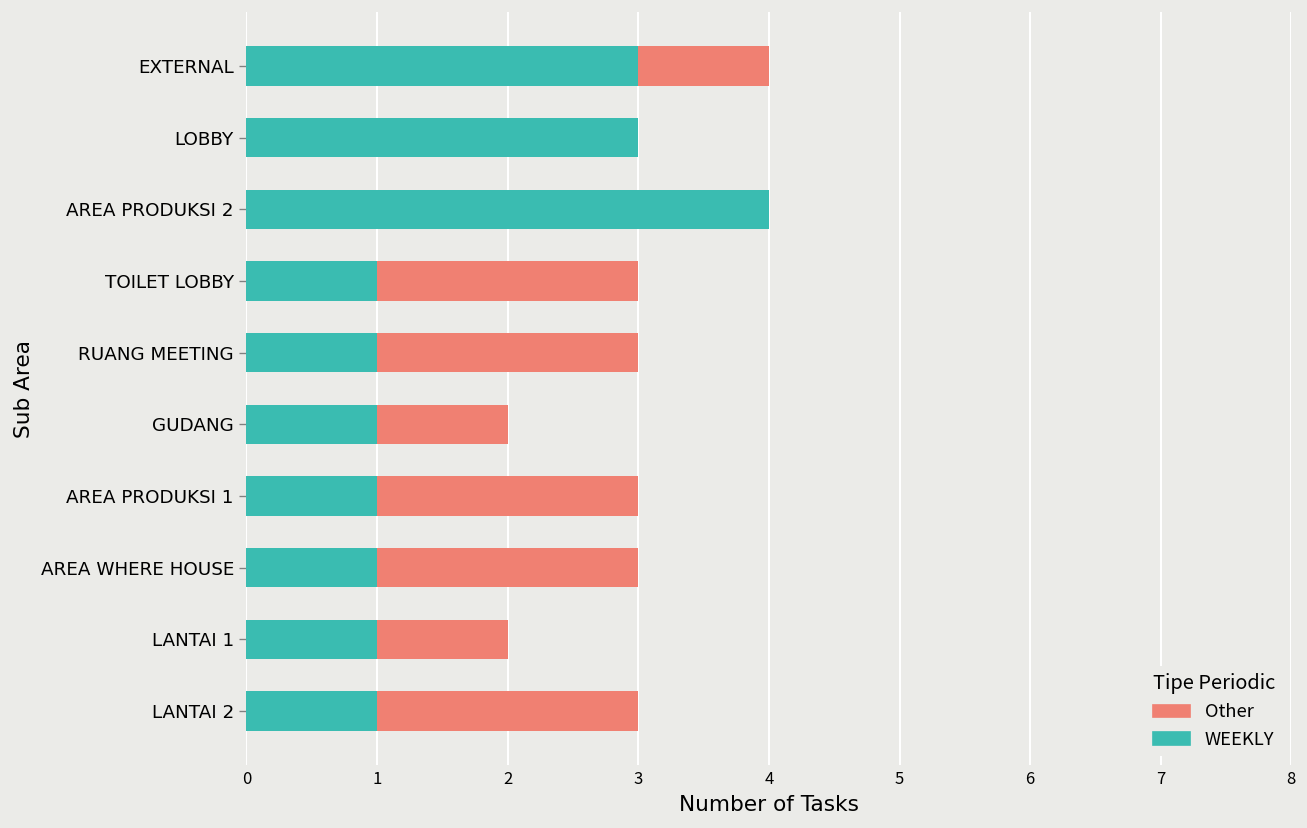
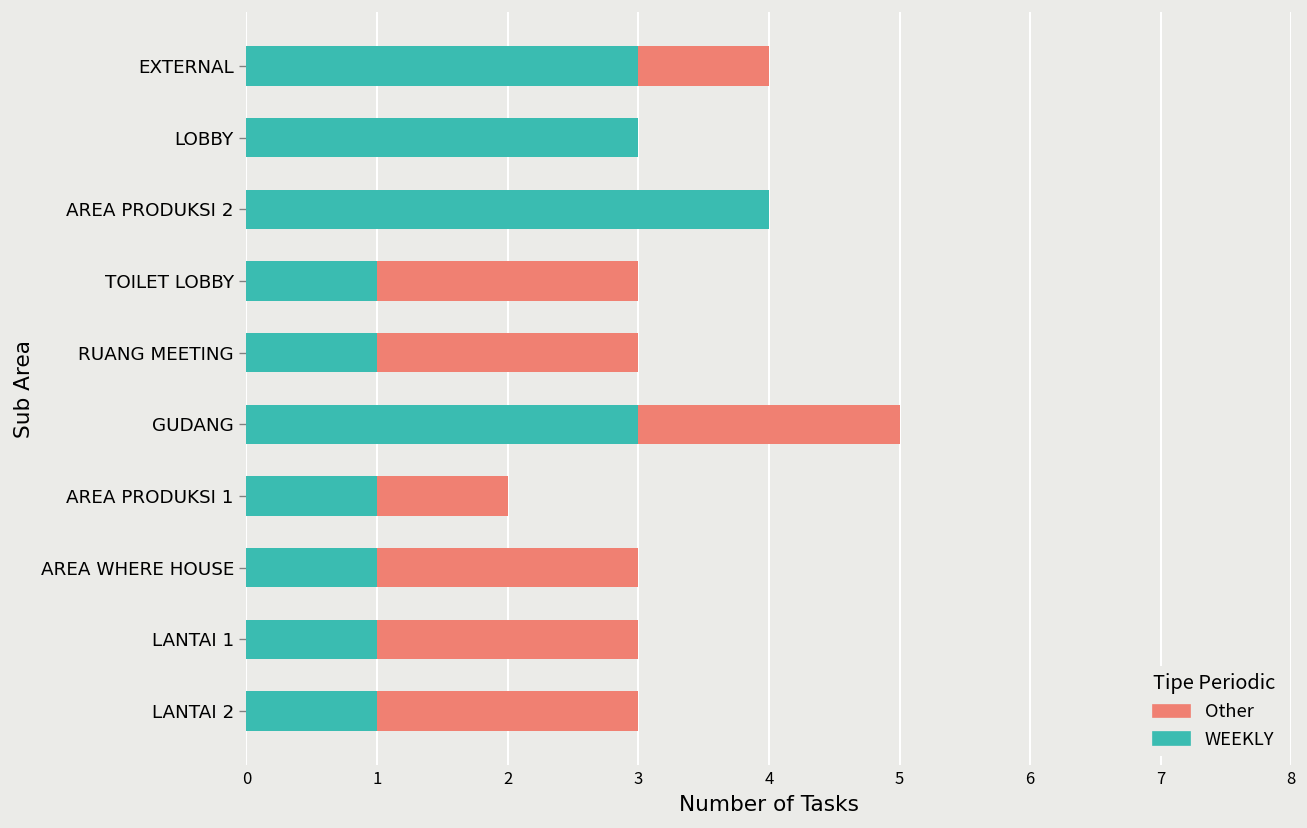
WEEKLY, GUDANG: 1 -> 3
Other, GUDANG: 1 -> 2
Other, AREA PRODUKSI 1: 2 -> 1
Other, LANTAI 1: 1 -> 2
